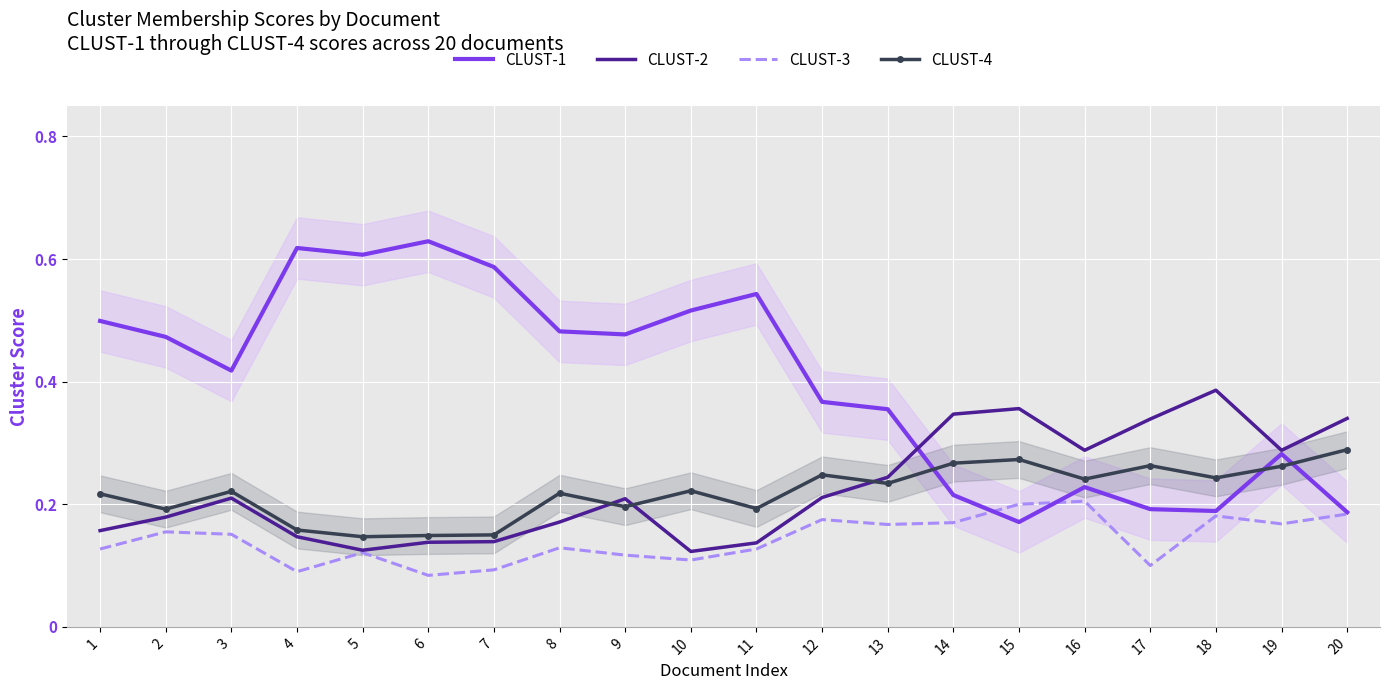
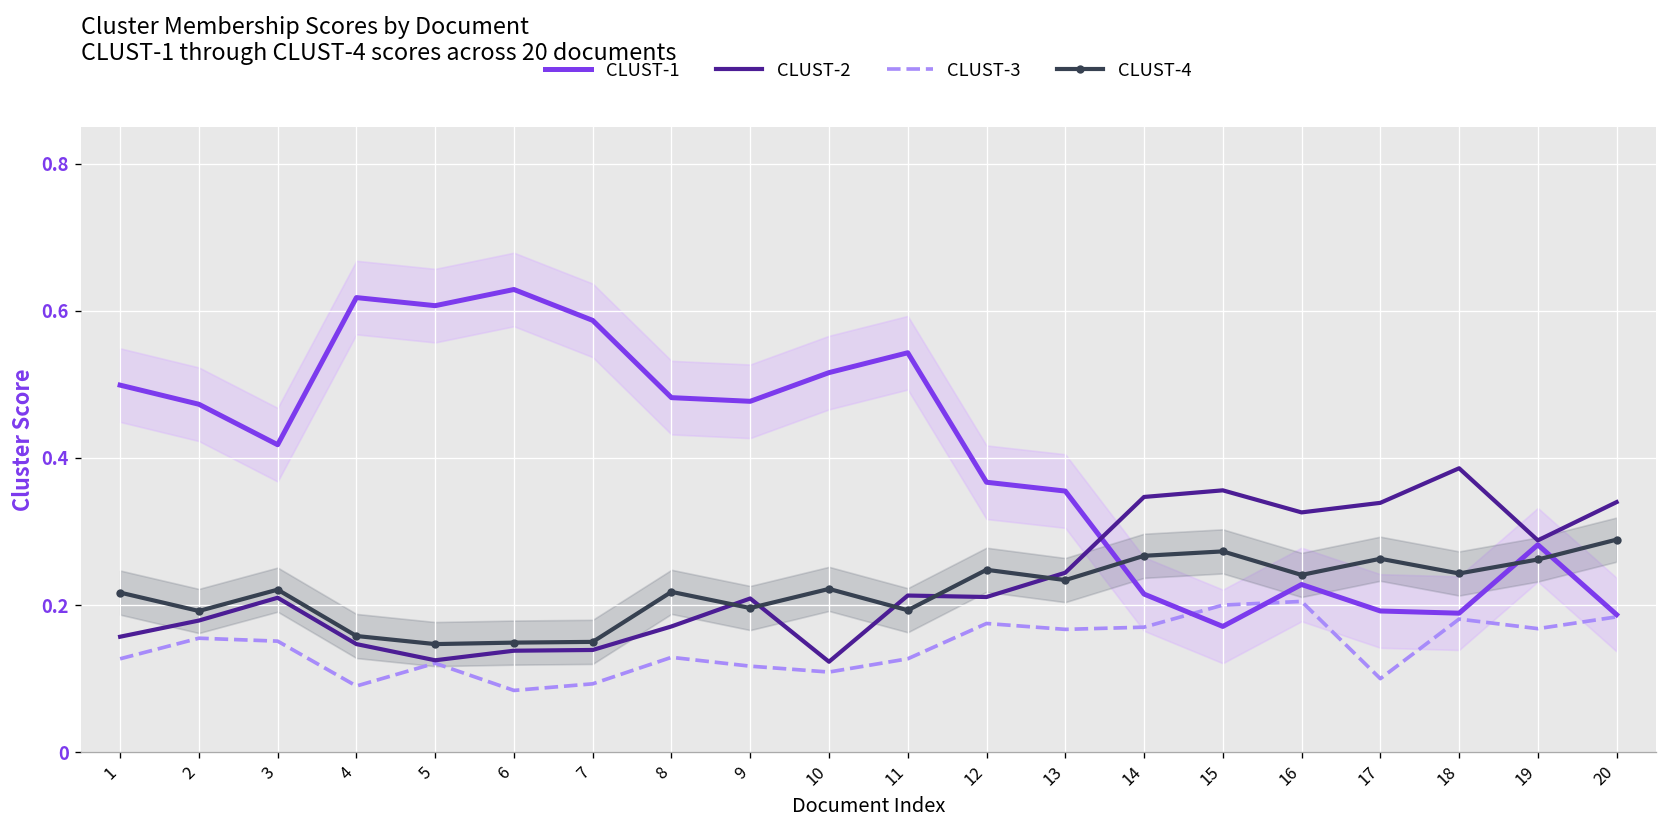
CLUST-2, 11: 0.14 -> 0.21
CLUST-2, 16: 0.29 -> 0.33
